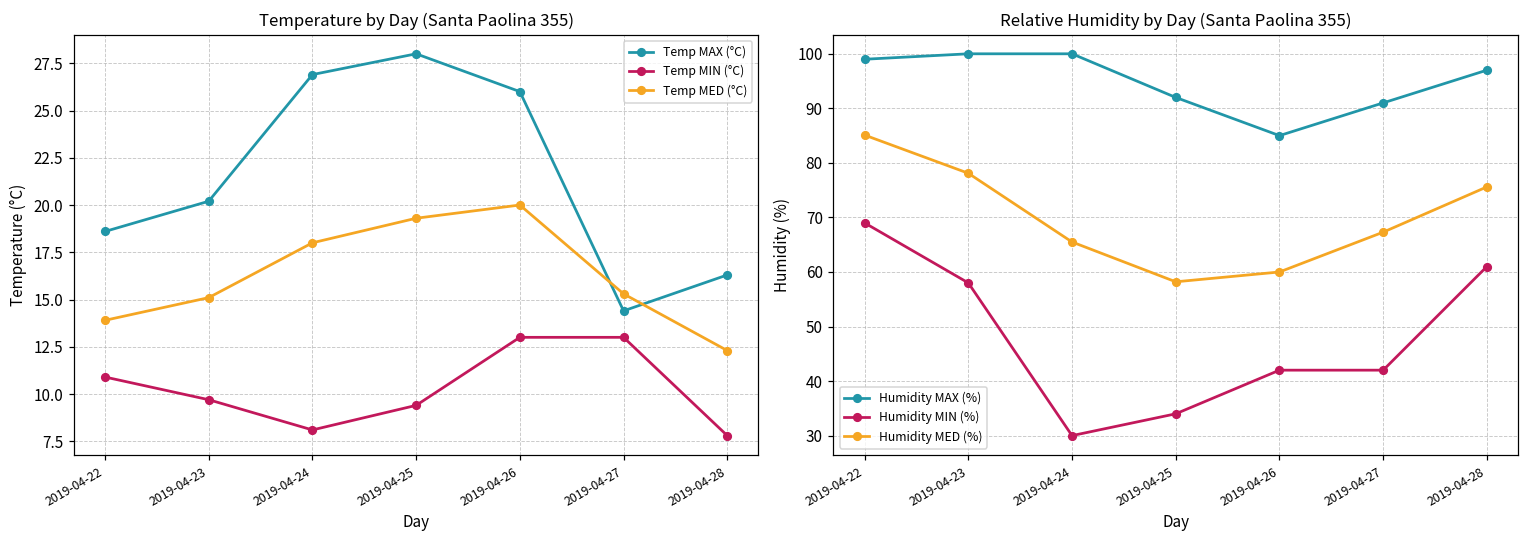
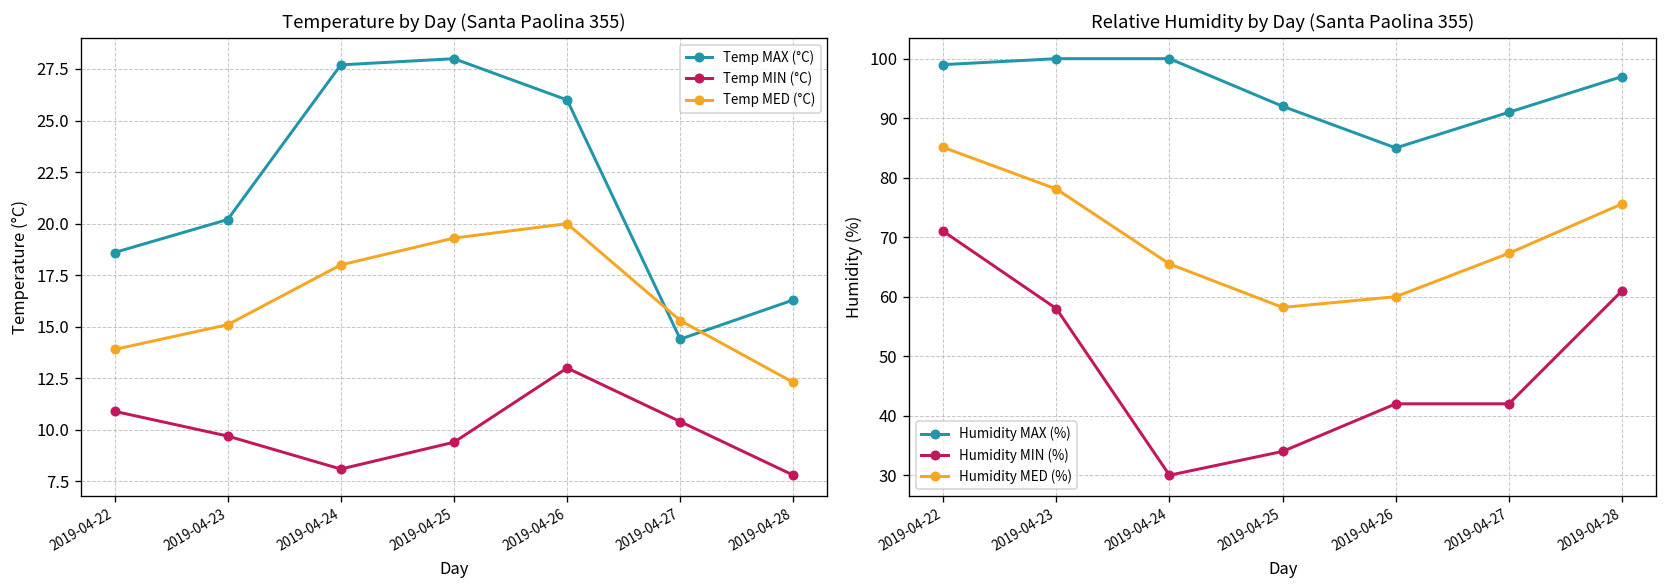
Temperature by Day (Santa Paolina 355), Temp MAX (°C), 2019-04-24: 26.9 -> 27.7
Temperature by Day (Santa Paolina 355), Temp MIN (°C), 2019-04-27: 13.0 -> 10.4
Relative Humidity by Day (Santa Paolina 355), Humidity MIN (%), 2019-04-22: 69 -> 71
